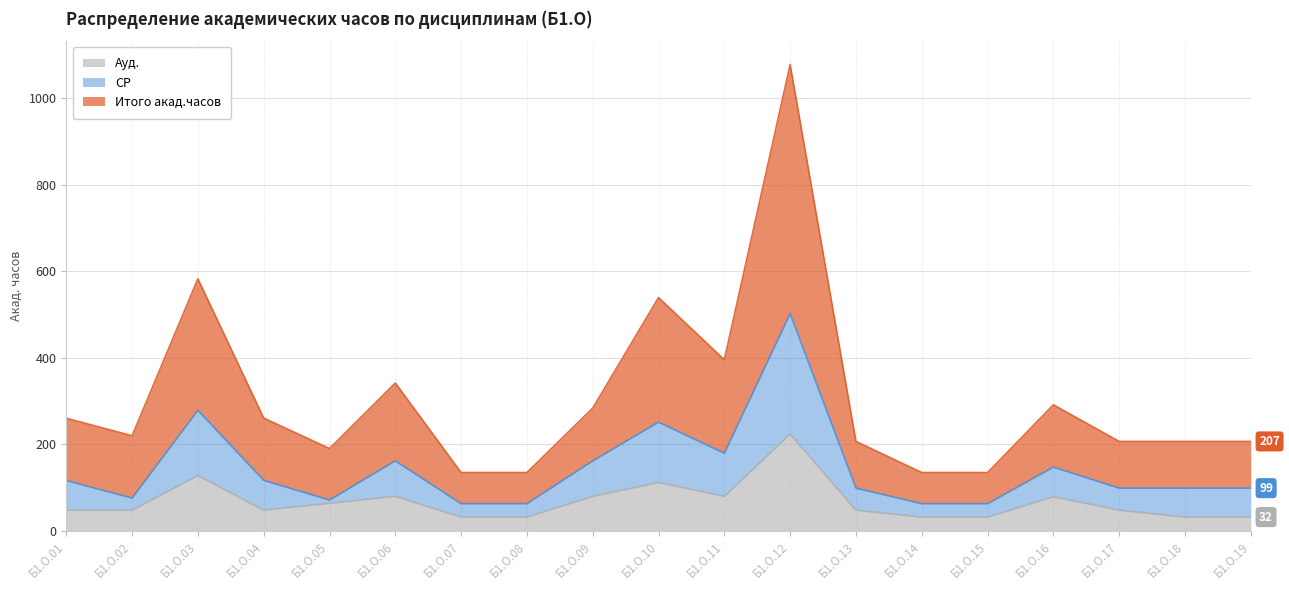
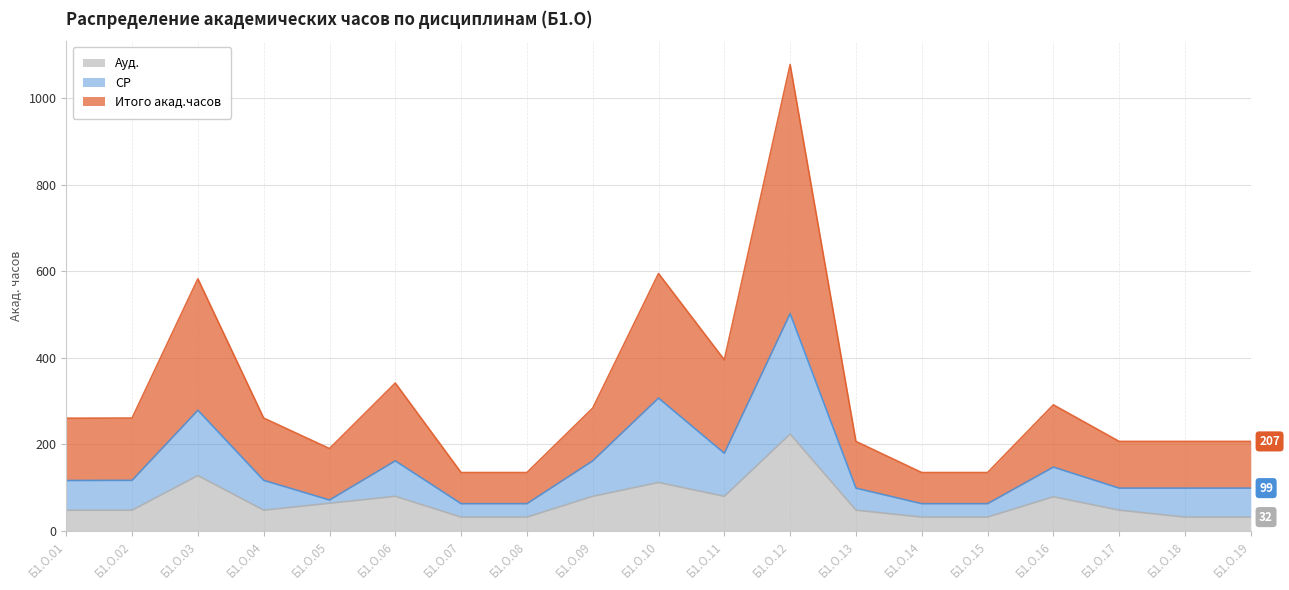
СР, Б1.О.02: 30 -> 70
СР, Б1.О.10: 140 -> 200
